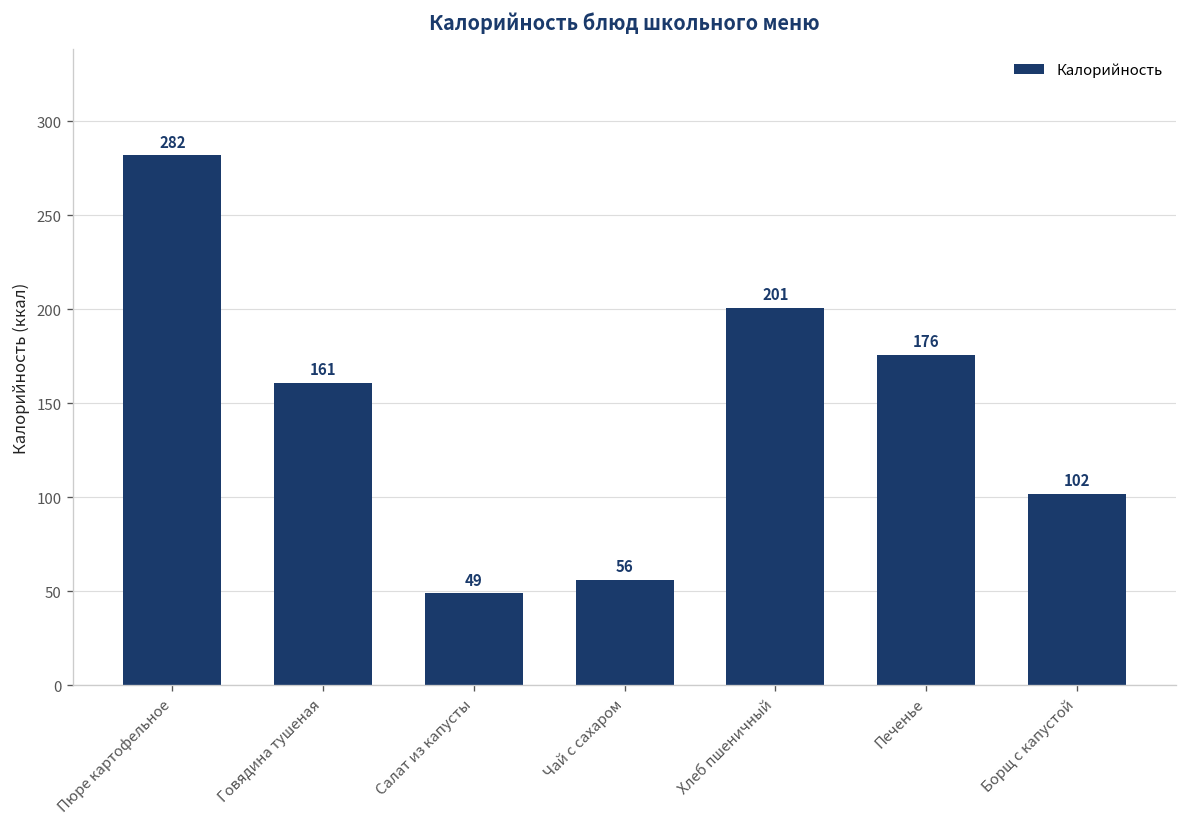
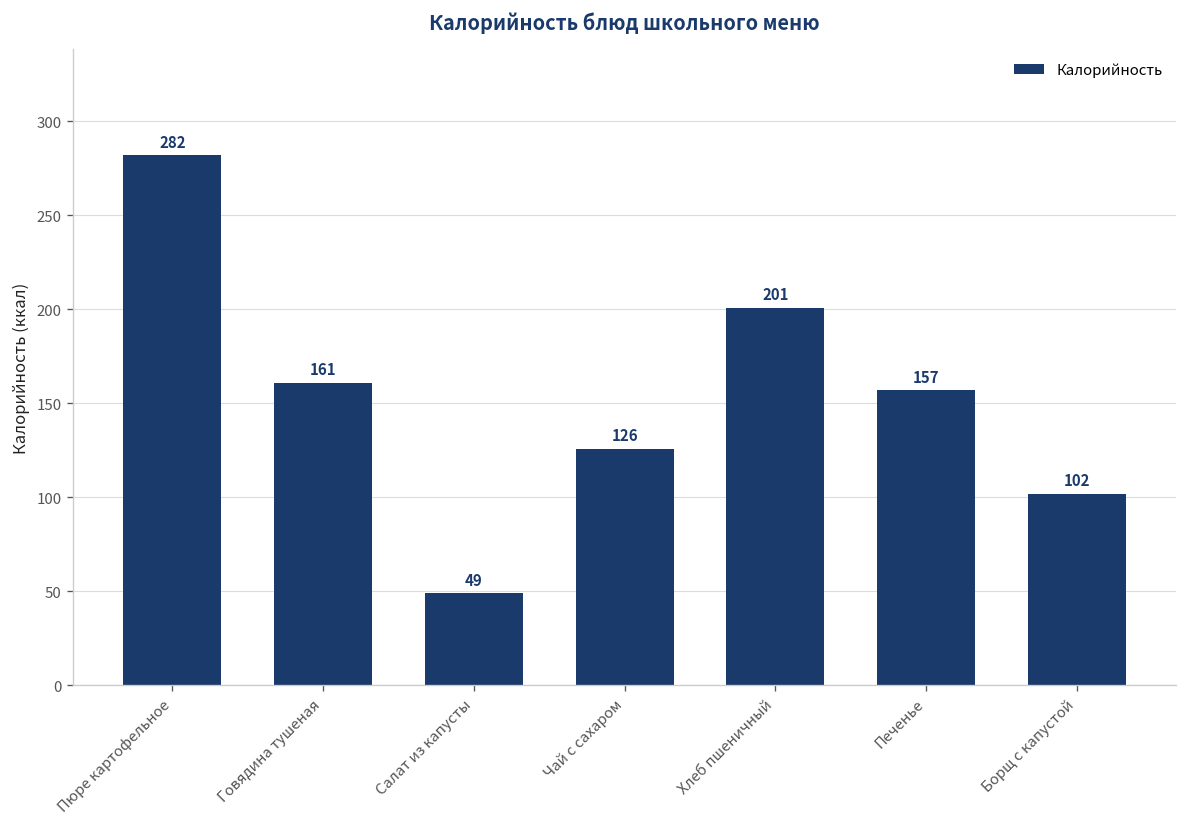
Чай с сахаром: 56 -> 126
Печенье: 176 -> 157
